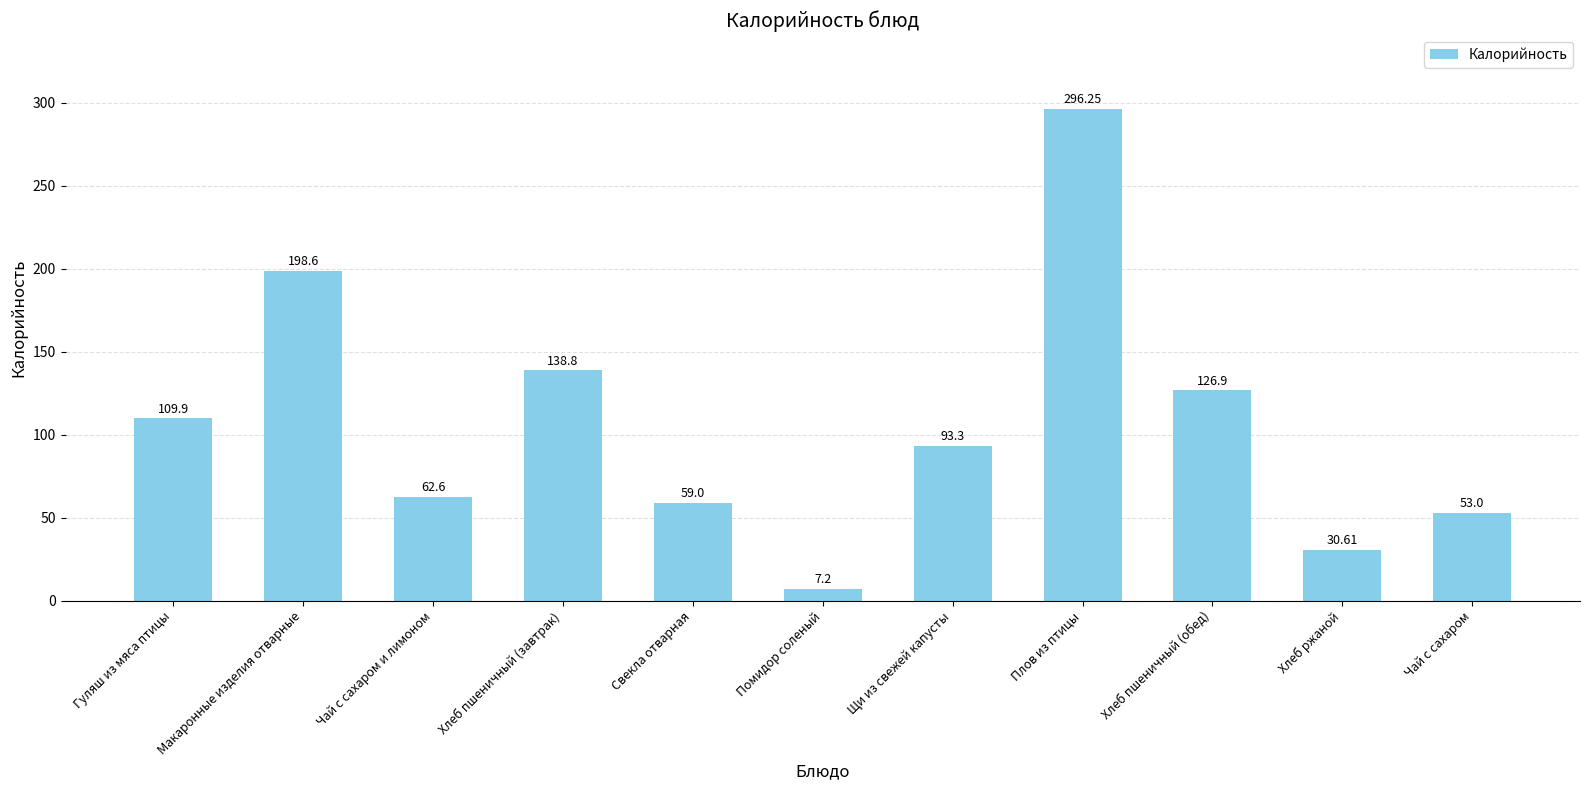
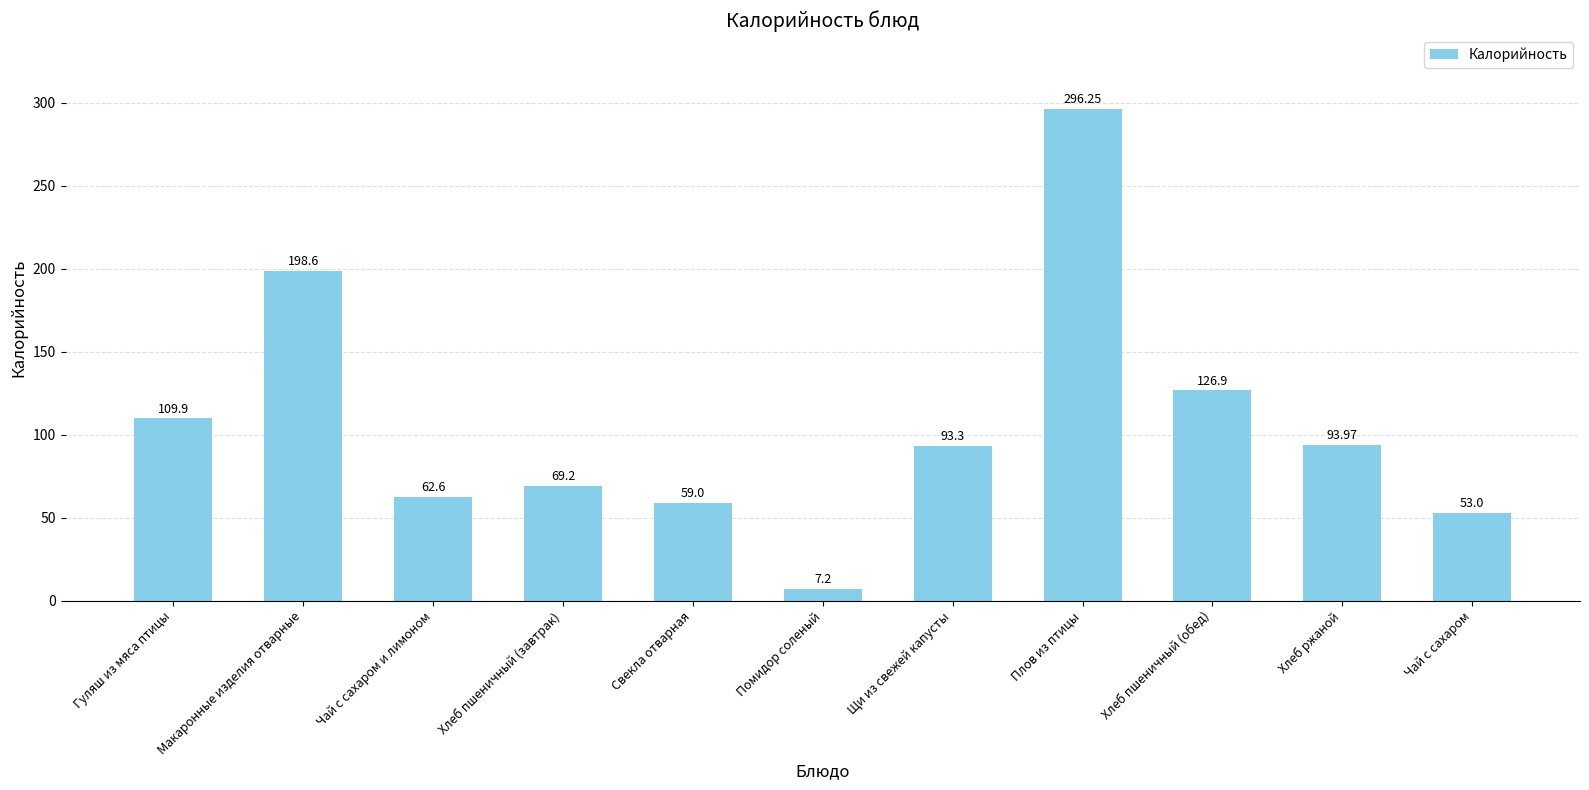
Хлеб пшеничный (завтрак): 138.8 -> 69.2
Хлеб ржаной: 30.61 -> 93.97
